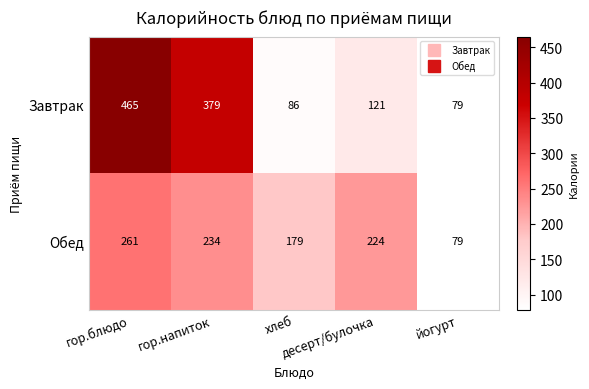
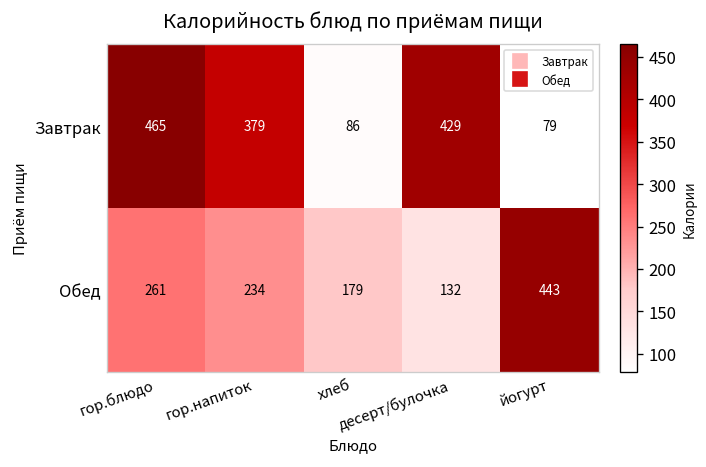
Завтрак, десерт/булочка: 121 -> 429
Обед, десерт/булочка: 224 -> 132
Обед, йогурт: 79 -> 443
